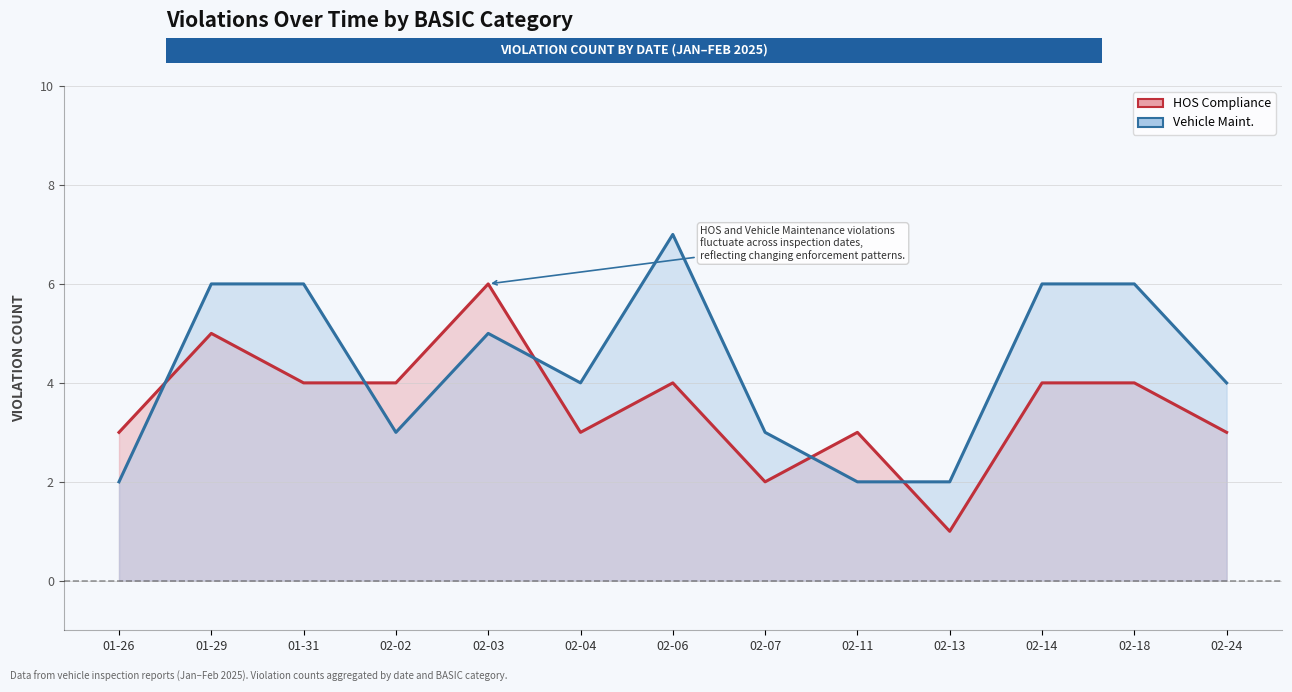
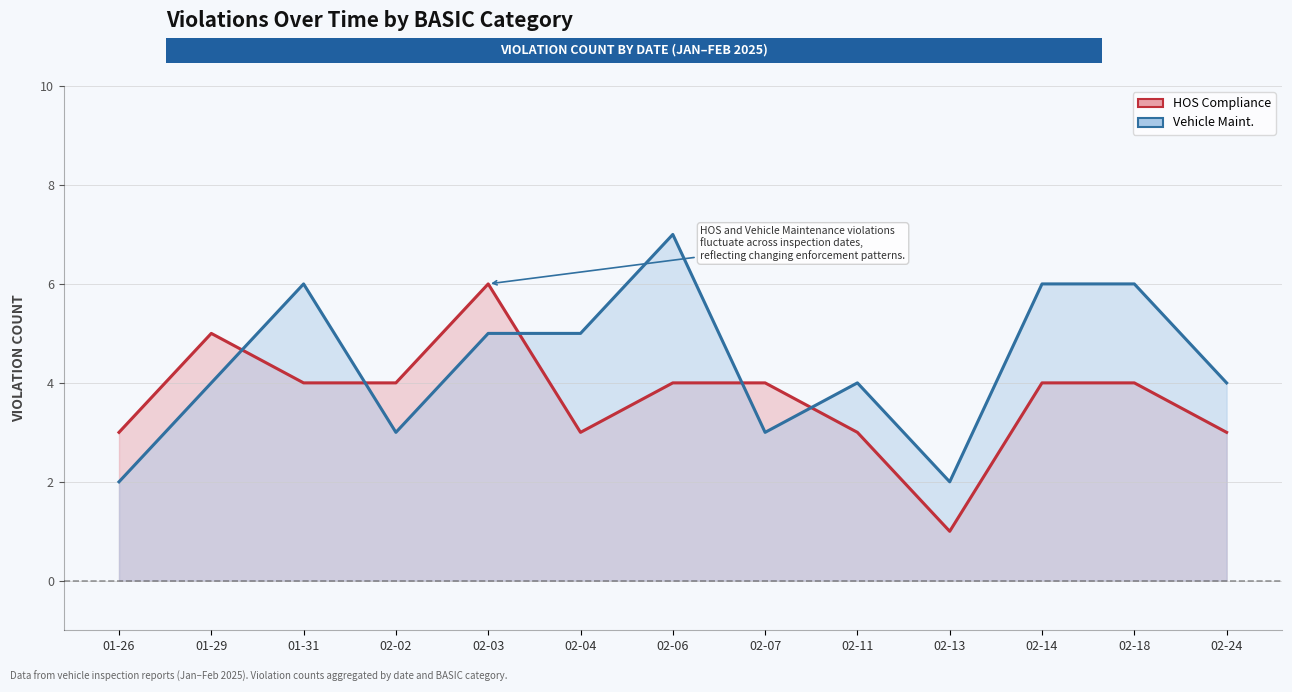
Vehicle Maint., 01-29: 6 -> 4
Vehicle Maint., 02-04: 4 -> 5
HOS Compliance, 02-07: 2 -> 4
Vehicle Maint., 02-11: 2 -> 4
